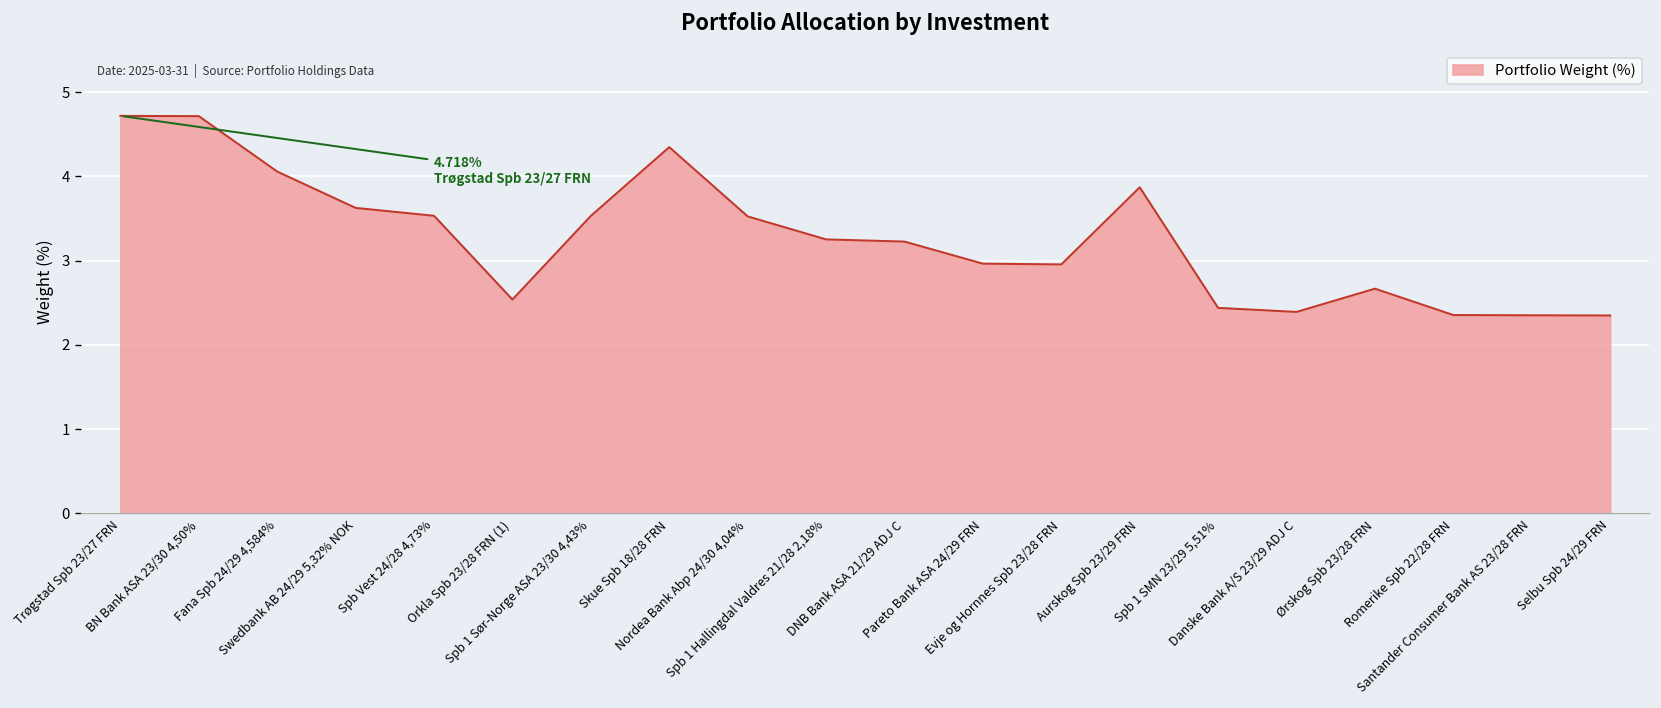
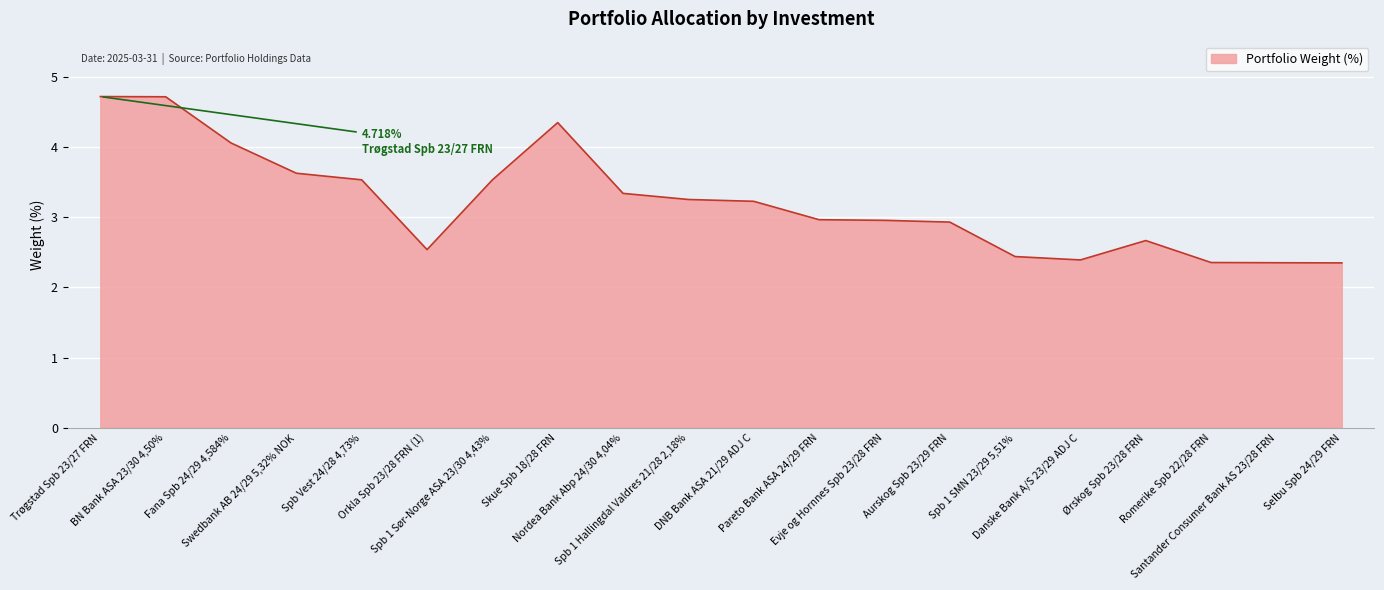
Nordea Bank Abp 24/30 4,04%: 3.5 -> 3.3
Aurskog Spb 23/29 FRN: 3.9 -> 2.9
